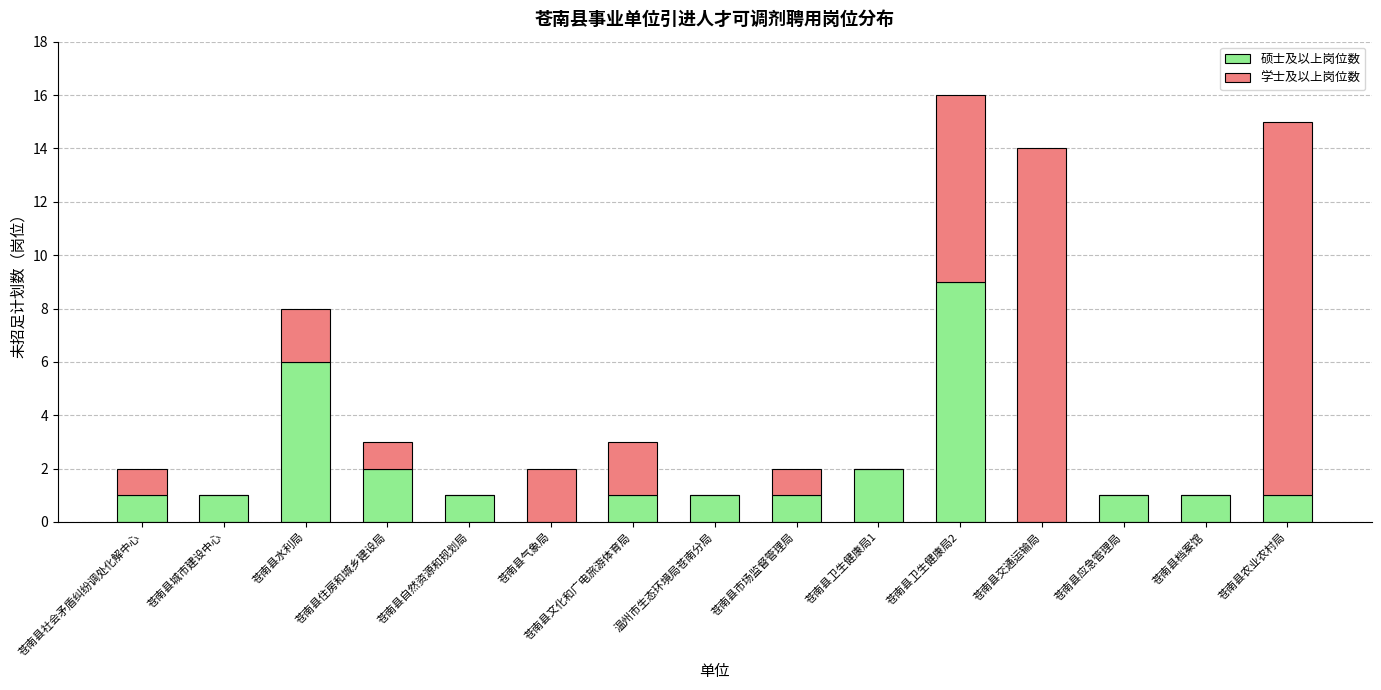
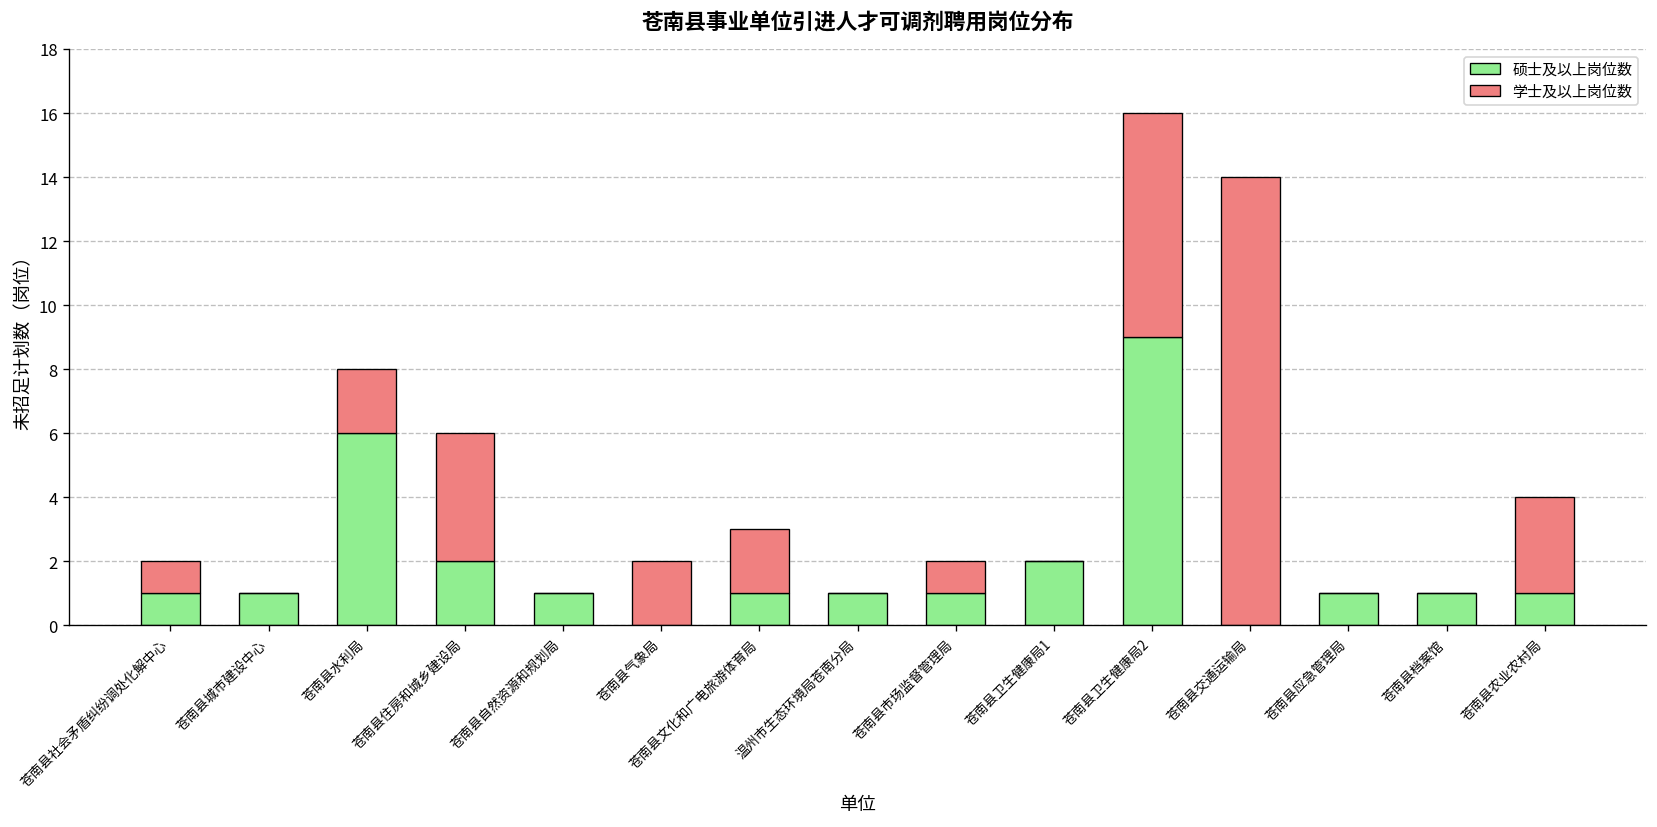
学士及以上岗位数, 苍南县住房和城乡建设局: 1 -> 4
学士及以上岗位数, 苍南县农业农村局: 14 -> 3
